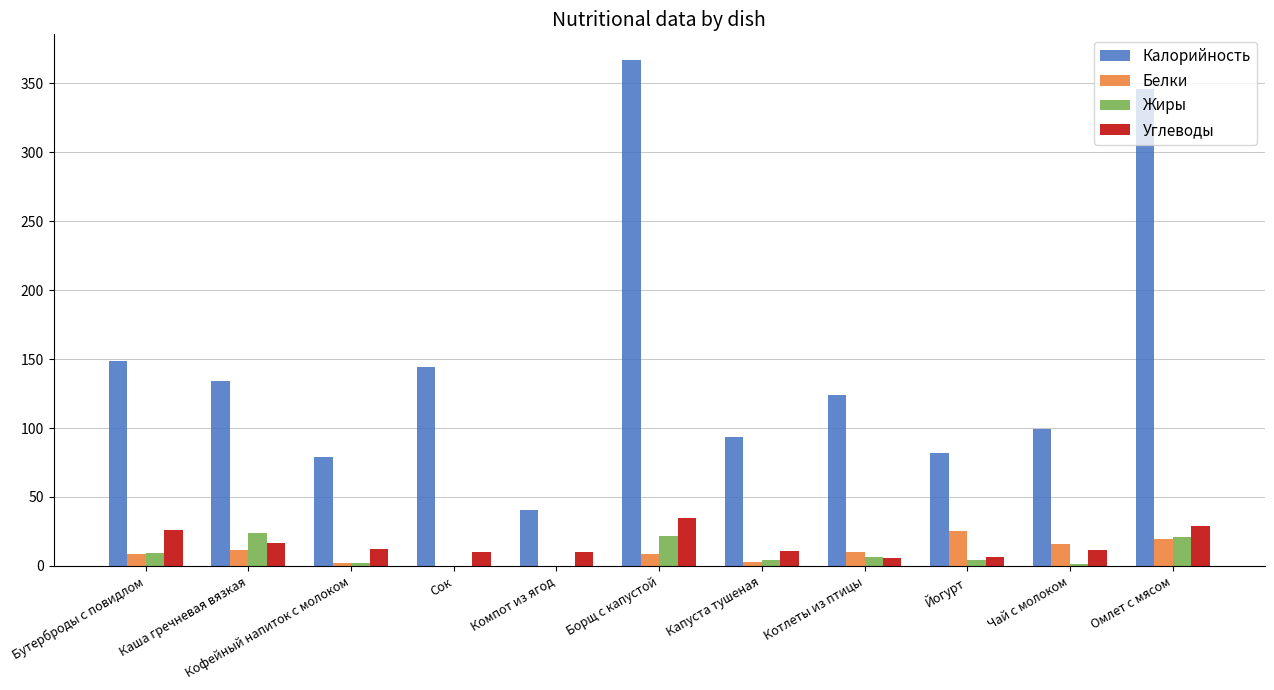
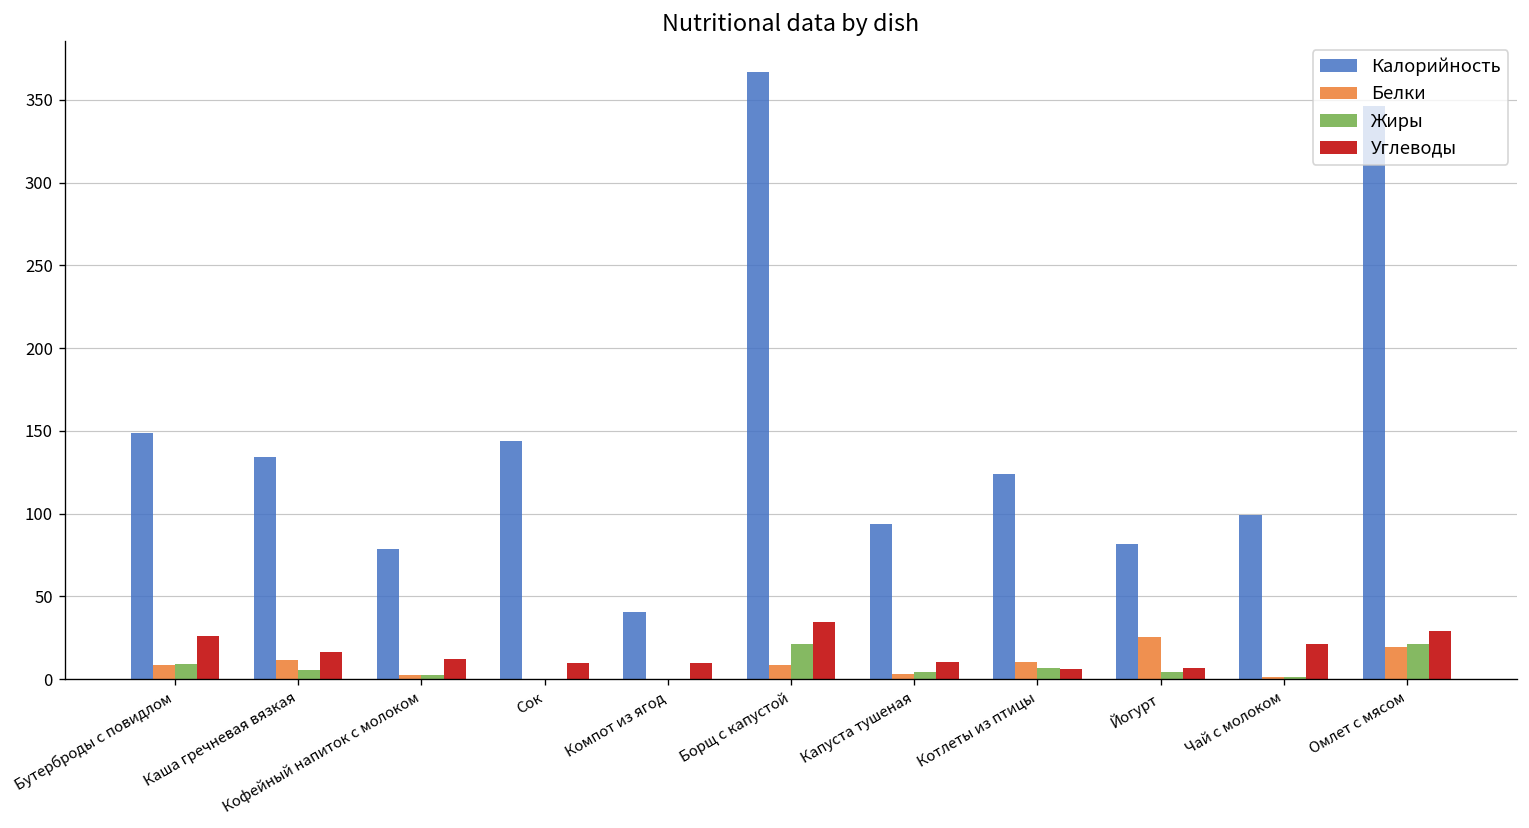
Жиры, Каша гречневая вязкая: 24 -> 5
Белки, Чай с молоком: 16 -> 2
Углеводы, Чай с молоком: 11 -> 21
